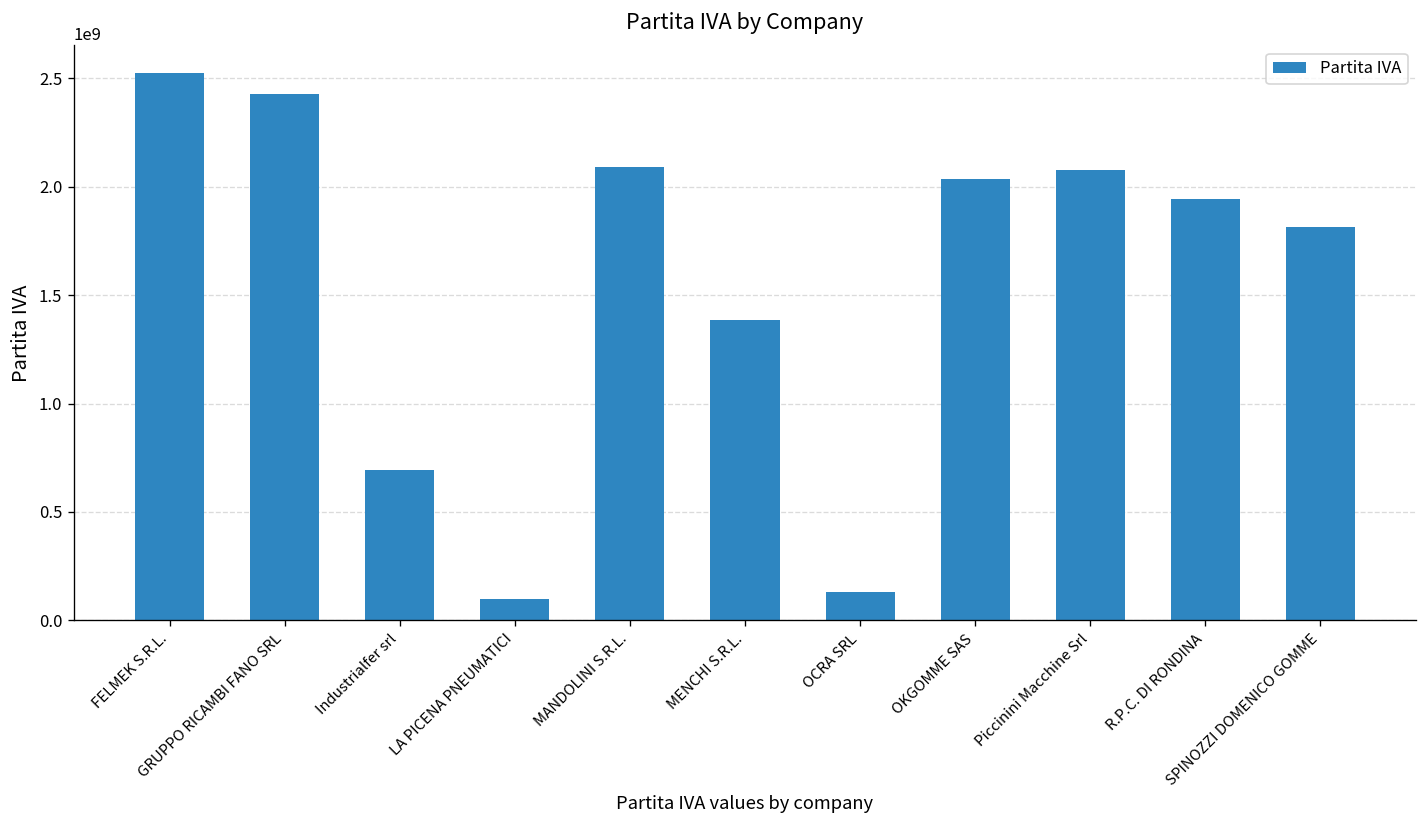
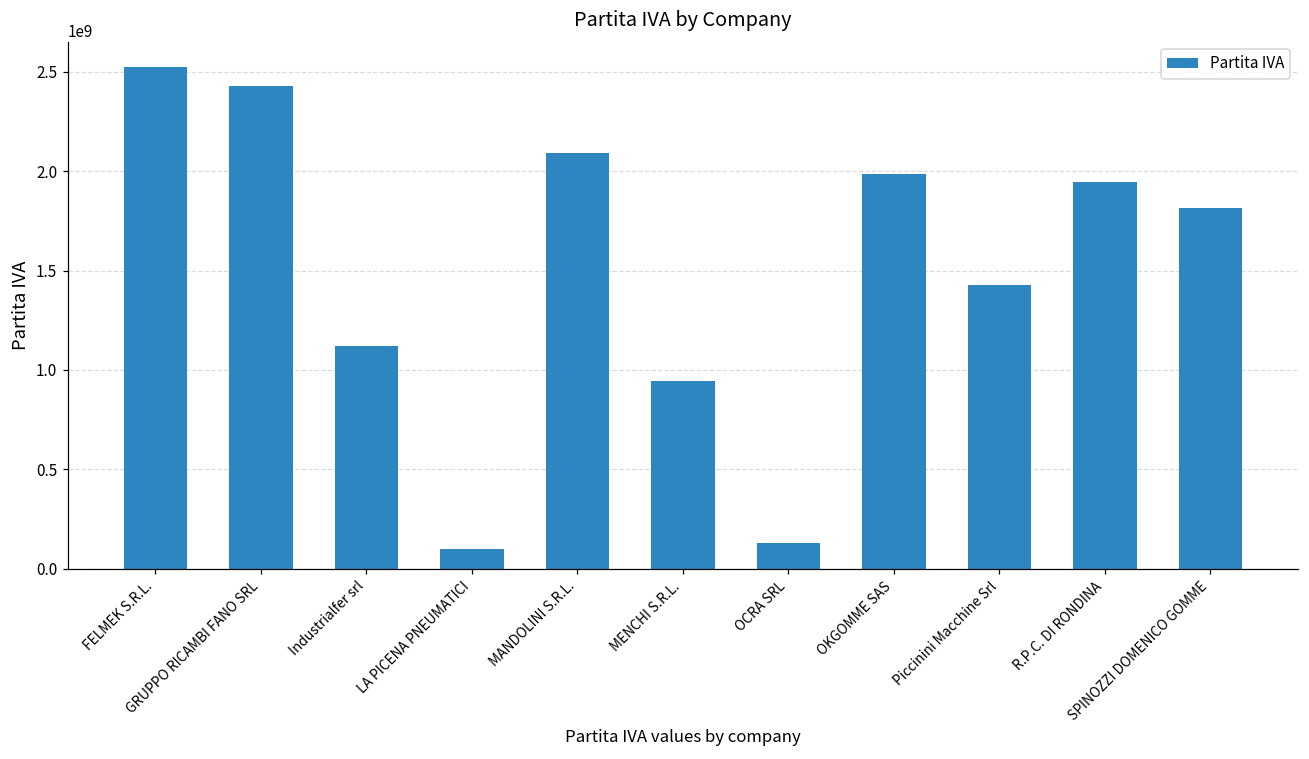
Industrialfer srl: 690000000 -> 1120000000
MENCHI S.R.L.: 1380000000 -> 940000000
OKGOMME SAS: 2040000000 -> 1990000000
Piccinini Macchine Srl: 2080000000 -> 1430000000
